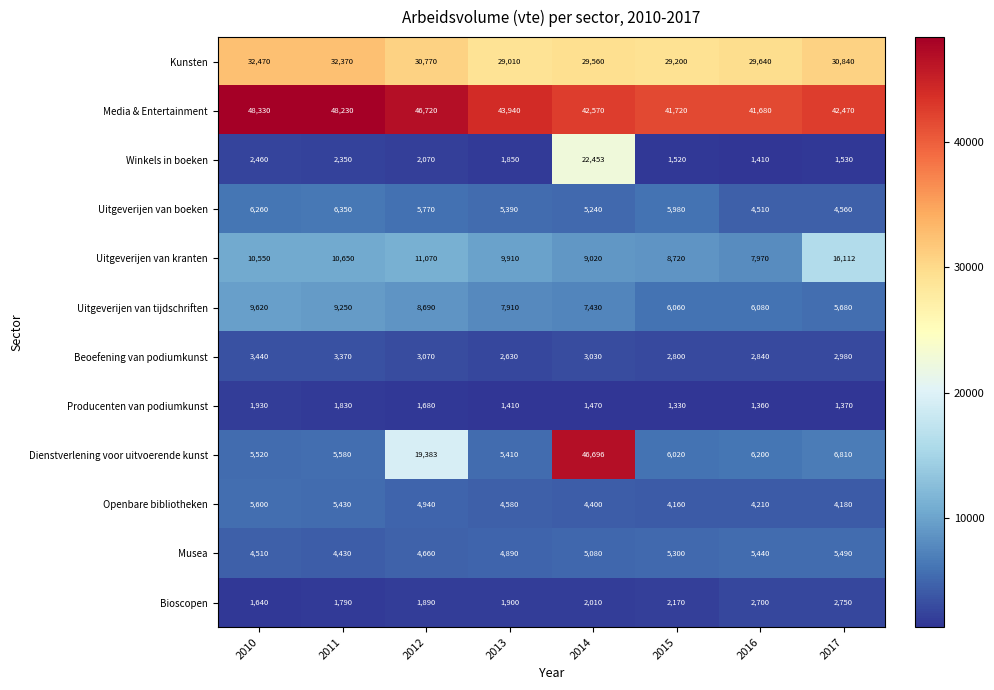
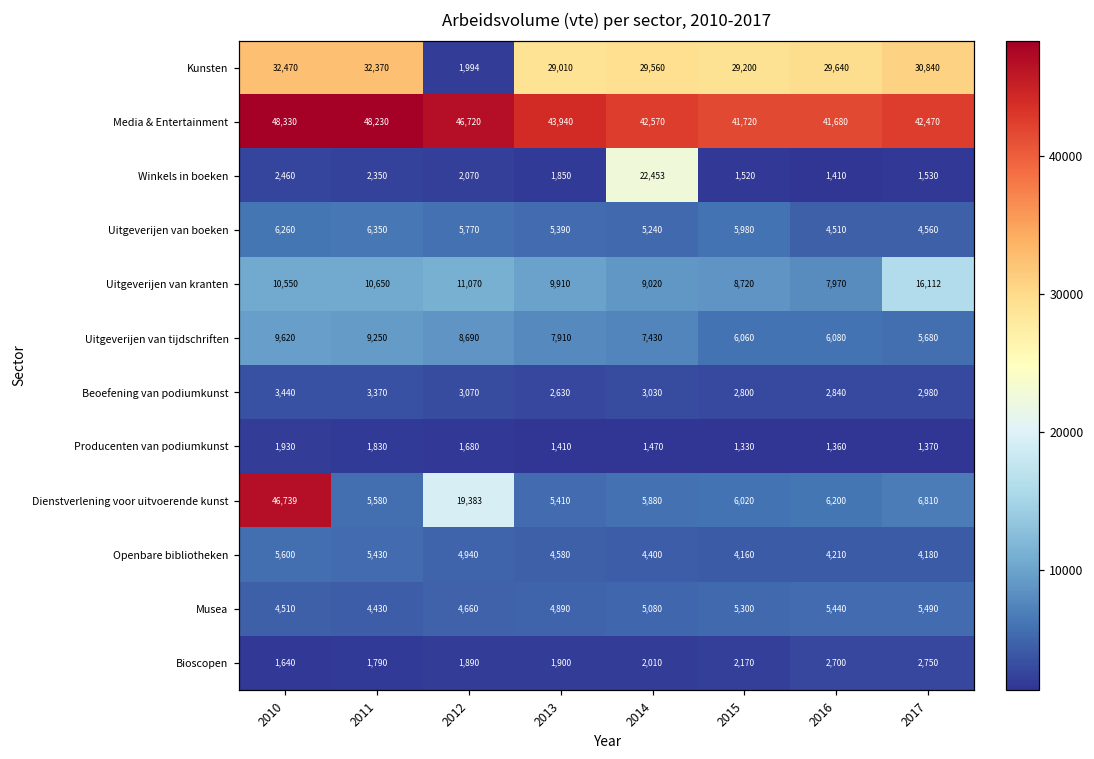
Kunsten, 2012: 30,770 -> 1,994
Dienstverlening voor uitvoerende kunst, 2010: 5,520 -> 46,739
Dienstverlening voor uitvoerende kunst, 2014: 46,696 -> 5,880
